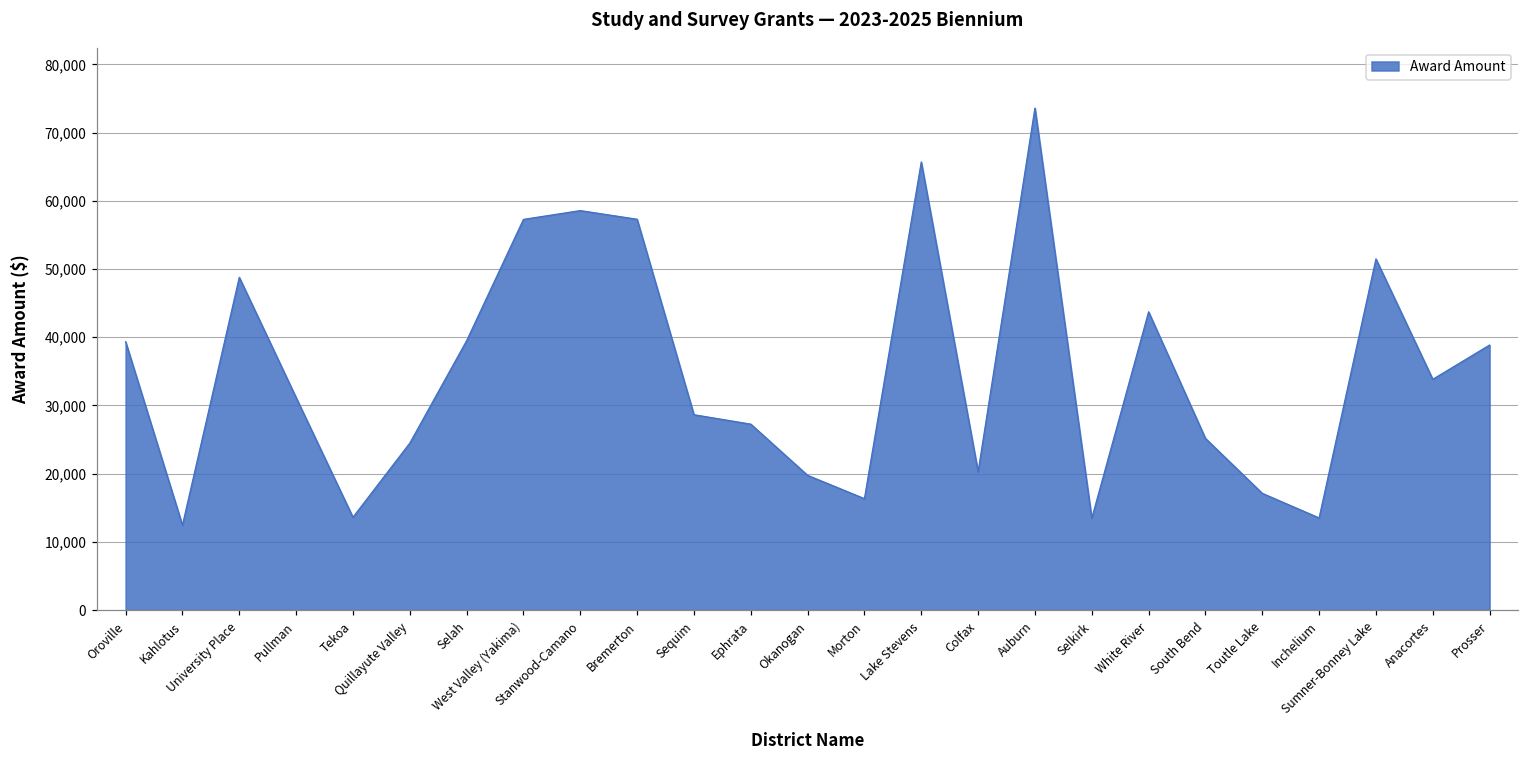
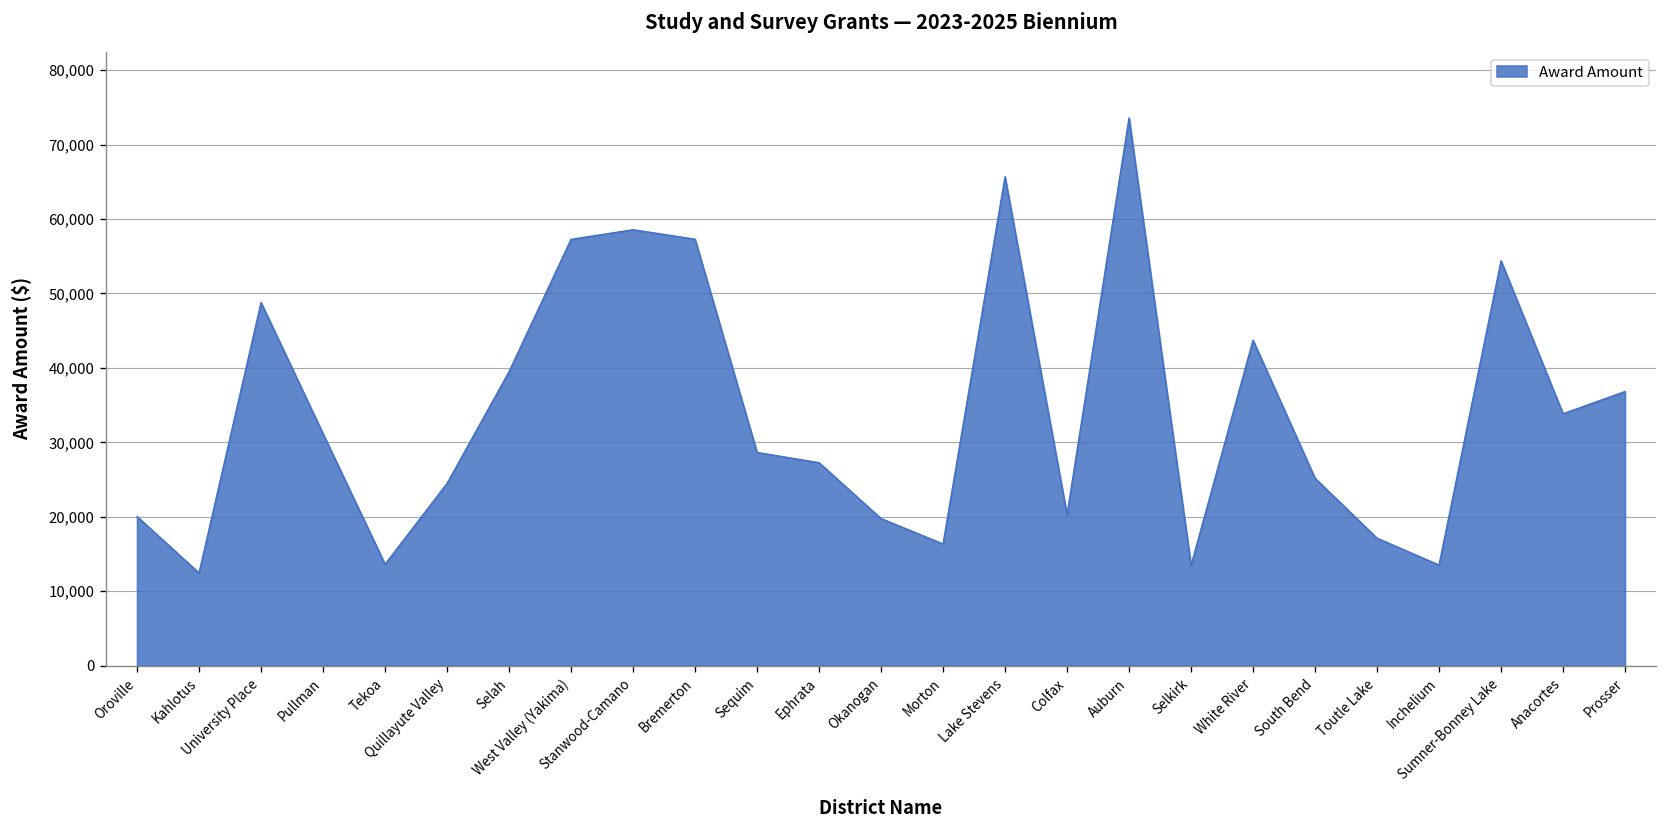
Oroville: 39,000 -> 20,000
Sumner-Bonney Lake: 51,000 -> 54,000
Prosser: 39,000 -> 37,000
